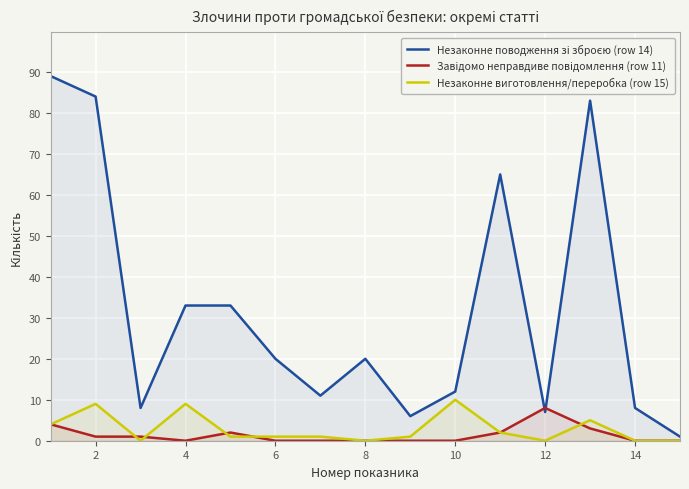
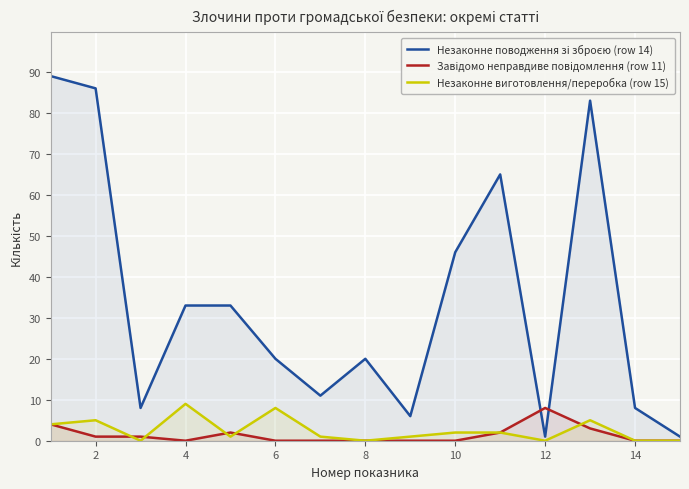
Незаконне поводження зі зброєю (row 14), 2: 84 -> 86
Незаконне виготовлення/переробка (row 15), 2: 9 -> 5
Незаконне виготовлення/переробка (row 15), 6: 1 -> 8
Незаконне поводження зі зброєю (row 14), 10: 12 -> 46
Незаконне виготовлення/переробка (row 15), 10: 10 -> 2
Незаконне поводження зі зброєю (row 14), 12: 7 -> 1
